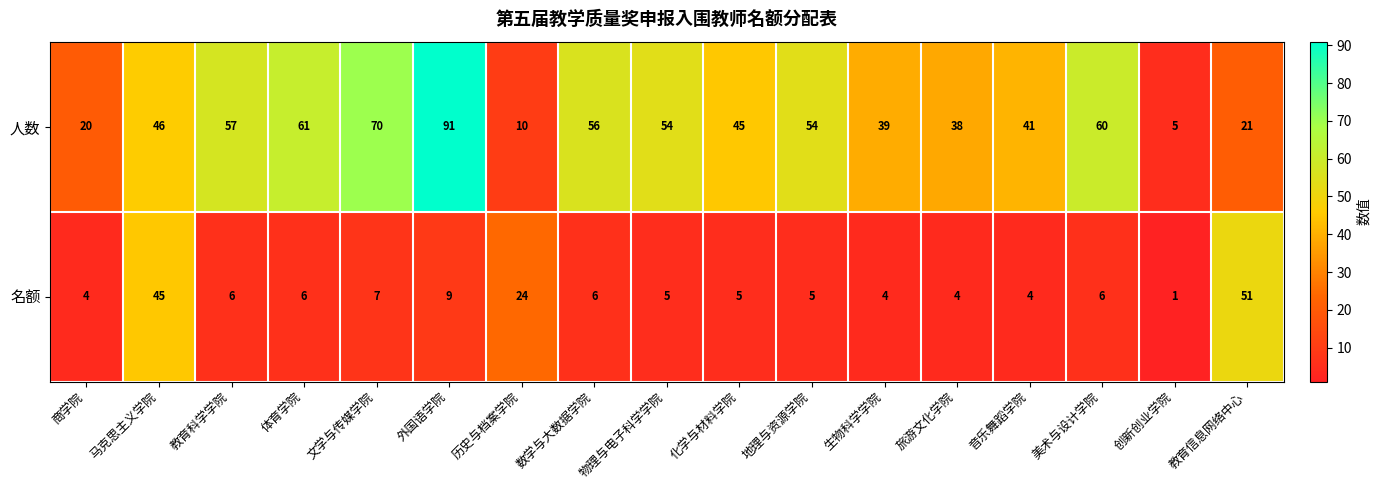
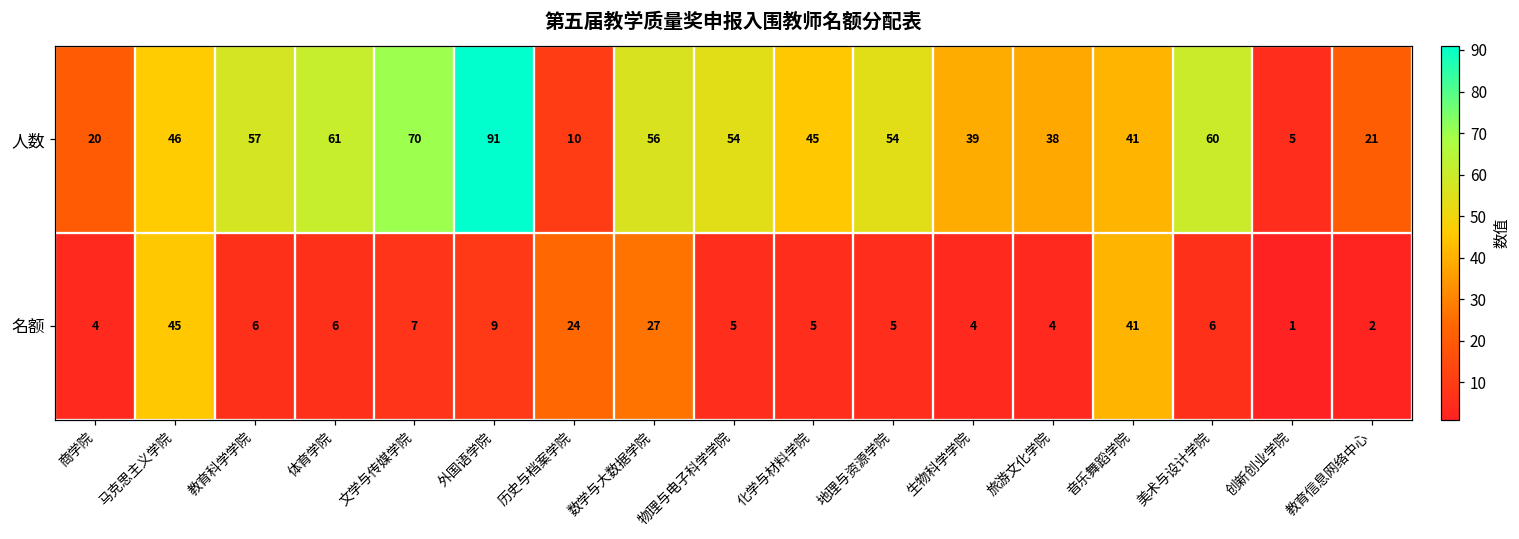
名额, 数学与大数据学院: 6 -> 27
名额, 音乐舞蹈学院: 4 -> 41
名额, 教育信息网络中心: 51 -> 2
